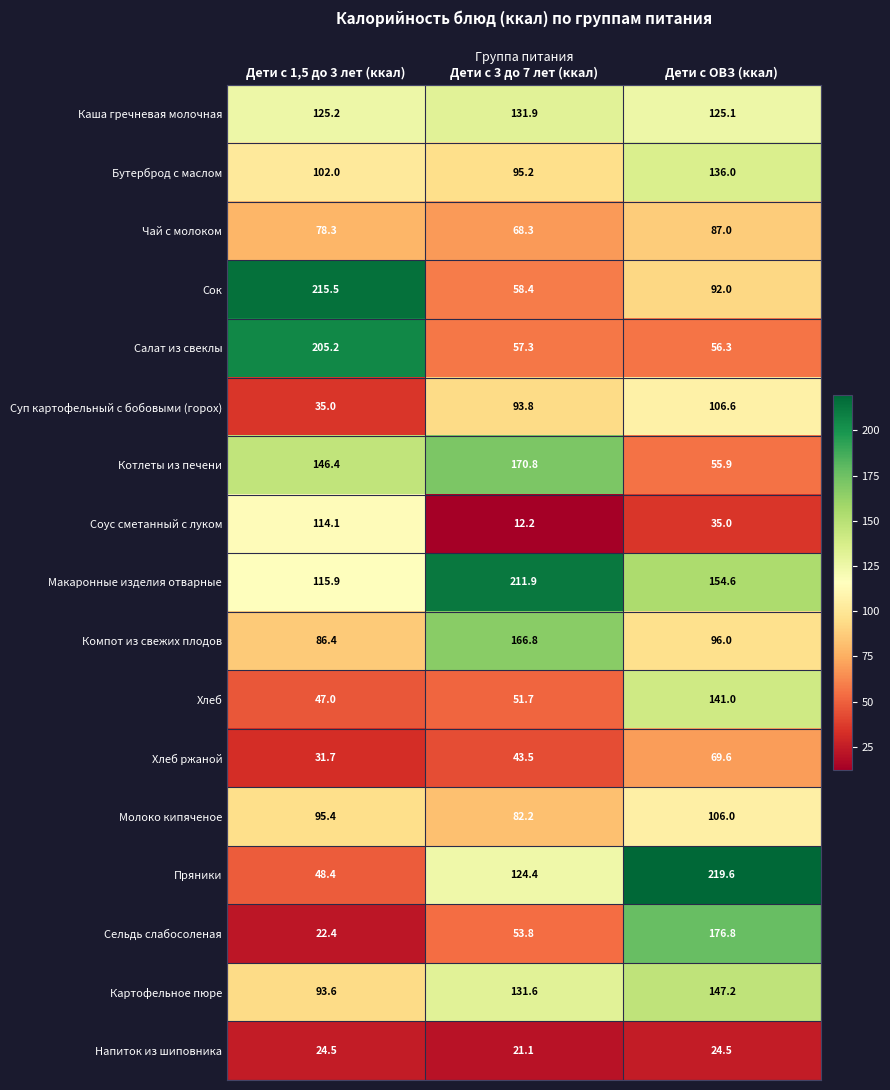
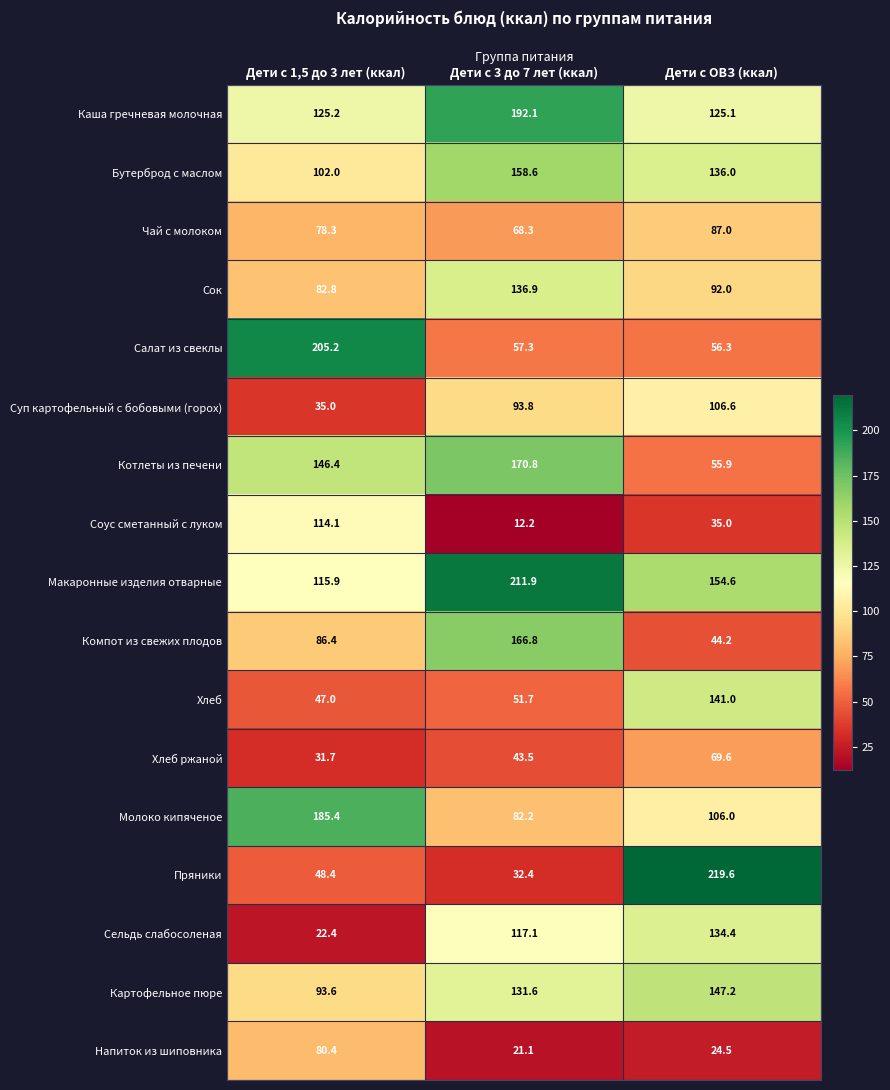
Каша гречневая молочная, Дети с 3 до 7 лет (ккал): 131.9 -> 192.1
Бутерброд с маслом, Дети с 3 до 7 лет (ккал): 95.2 -> 158.6
Сок, Дети с 1,5 до 3 лет (ккал): 215.5 -> 82.8
Сок, Дети с 3 до 7 лет (ккал): 58.4 -> 136.9
Компот из свежих плодов, Дети с ОВЗ (ккал): 96.0 -> 44.2
Молоко кипяченое, Дети с 1,5 до 3 лет (ккал): 95.4 -> 185.4
Пряники, Дети с 3 до 7 лет (ккал): 124.4 -> 32.4
Сельдь слабосоленая, Дети с 3 до 7 лет (ккал): 53.8 -> 117.1
Сельдь слабосоленая, Дети с ОВЗ (ккал): 176.8 -> 134.4
Напиток из шиповника, Дети с 1,5 до 3 лет (ккал): 24.5 -> 80.4
